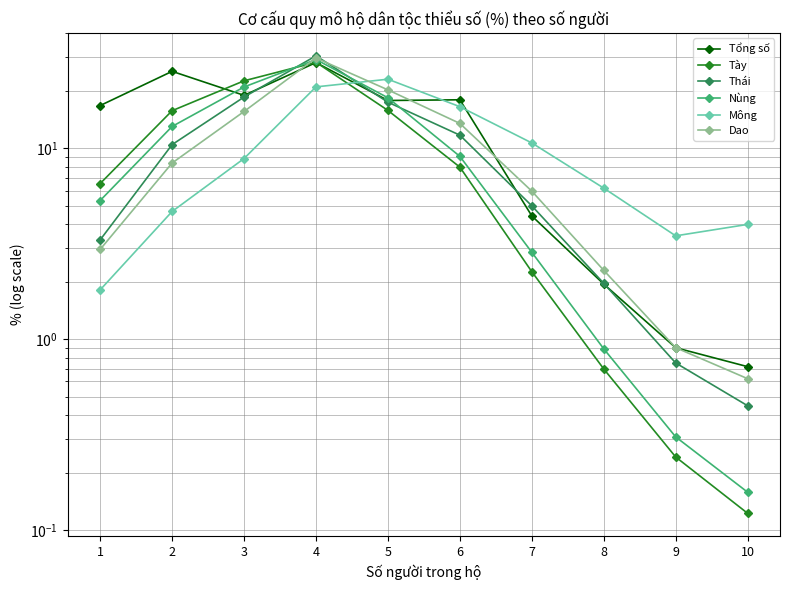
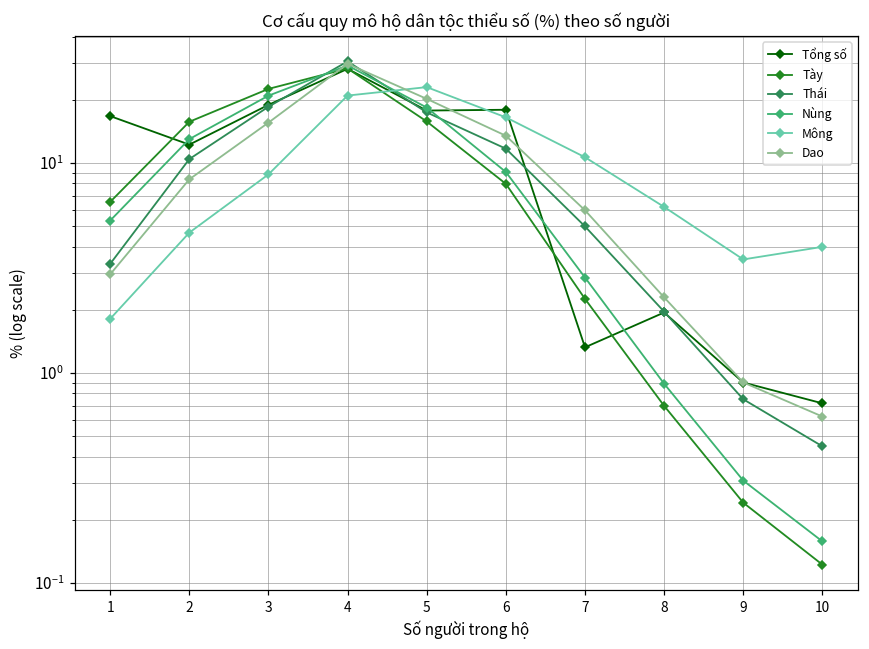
Tổng số, 2: 25 -> 12
Tổng số, 7: 4.4 -> 1.3
